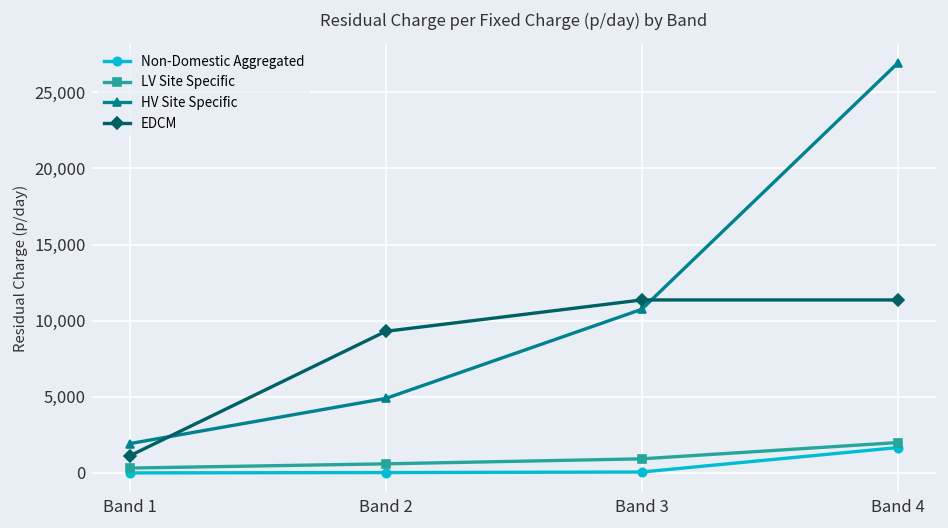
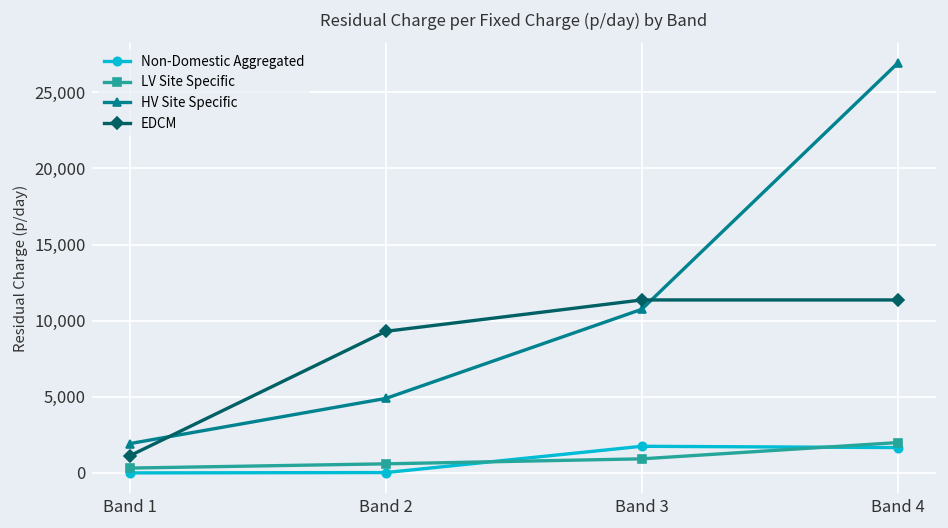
Non-Domestic Aggregated, Band 3: 100 -> 1,800
